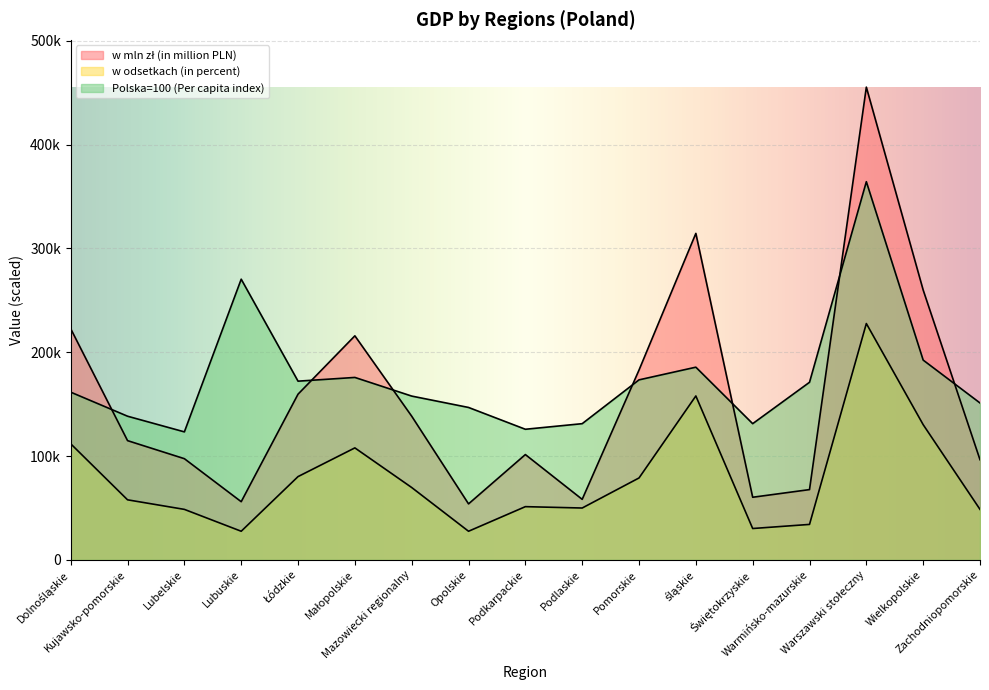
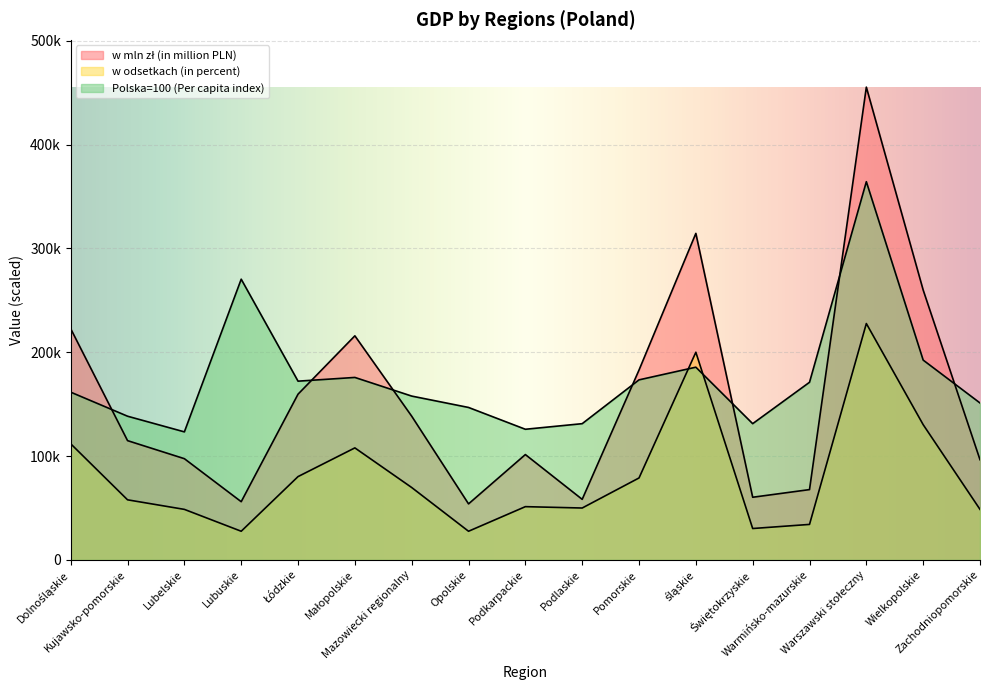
w odsetkach (in percent), śląskie: 158000 -> 200000
